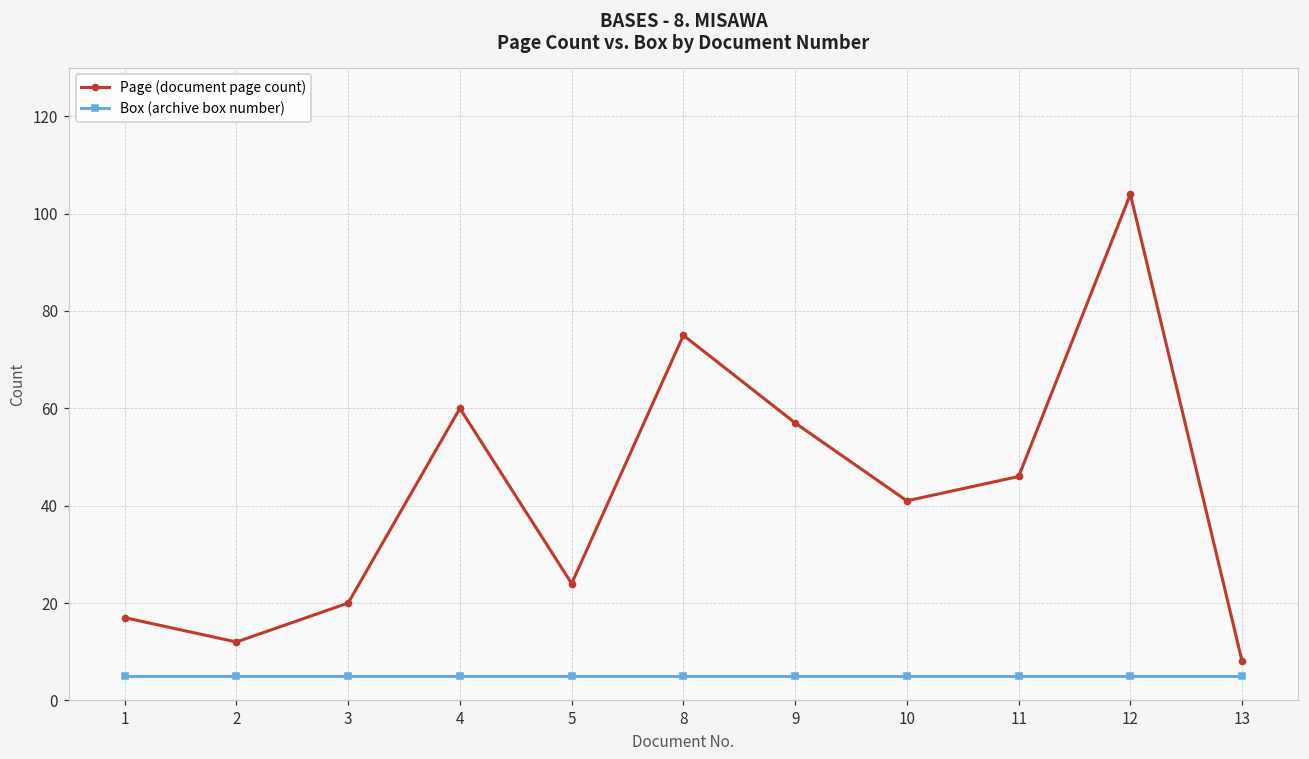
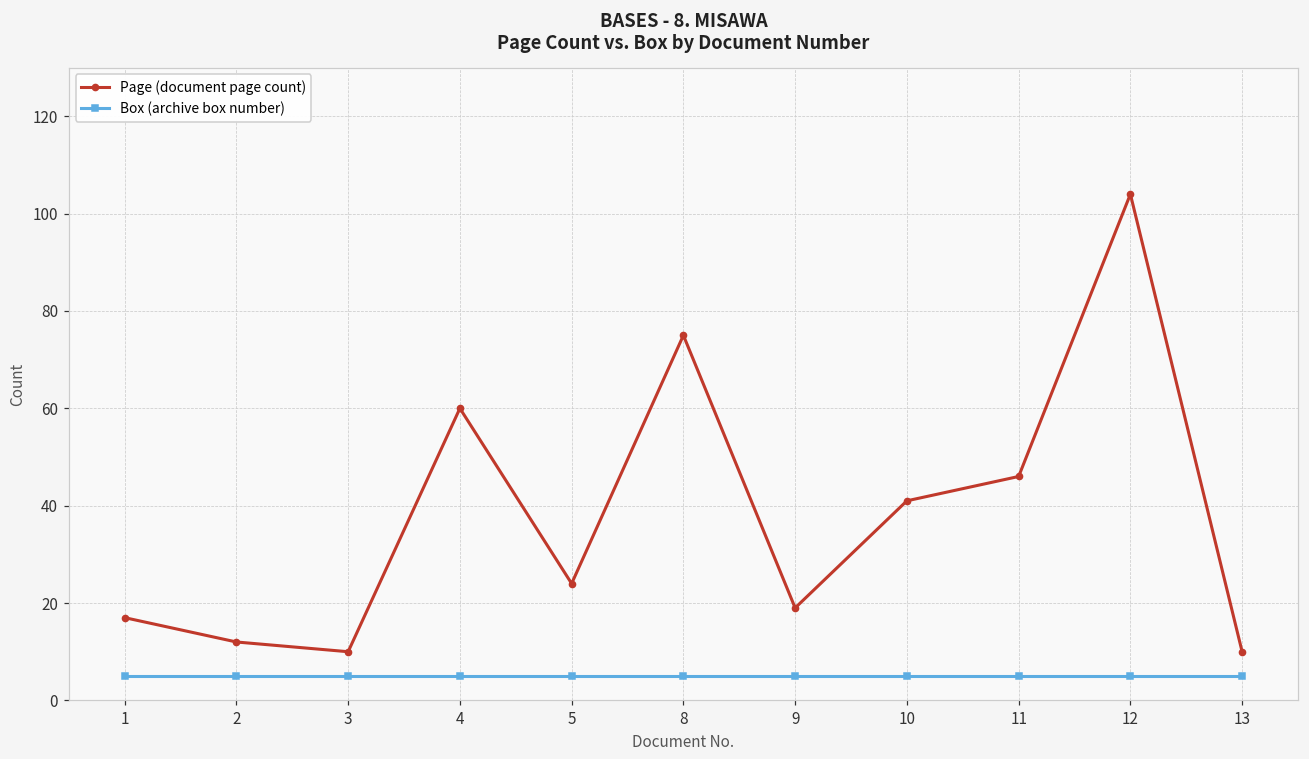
Page (document page count), 3: 20 -> 10
Page (document page count), 9: 57 -> 19
Page (document page count), 13: 8 -> 10
